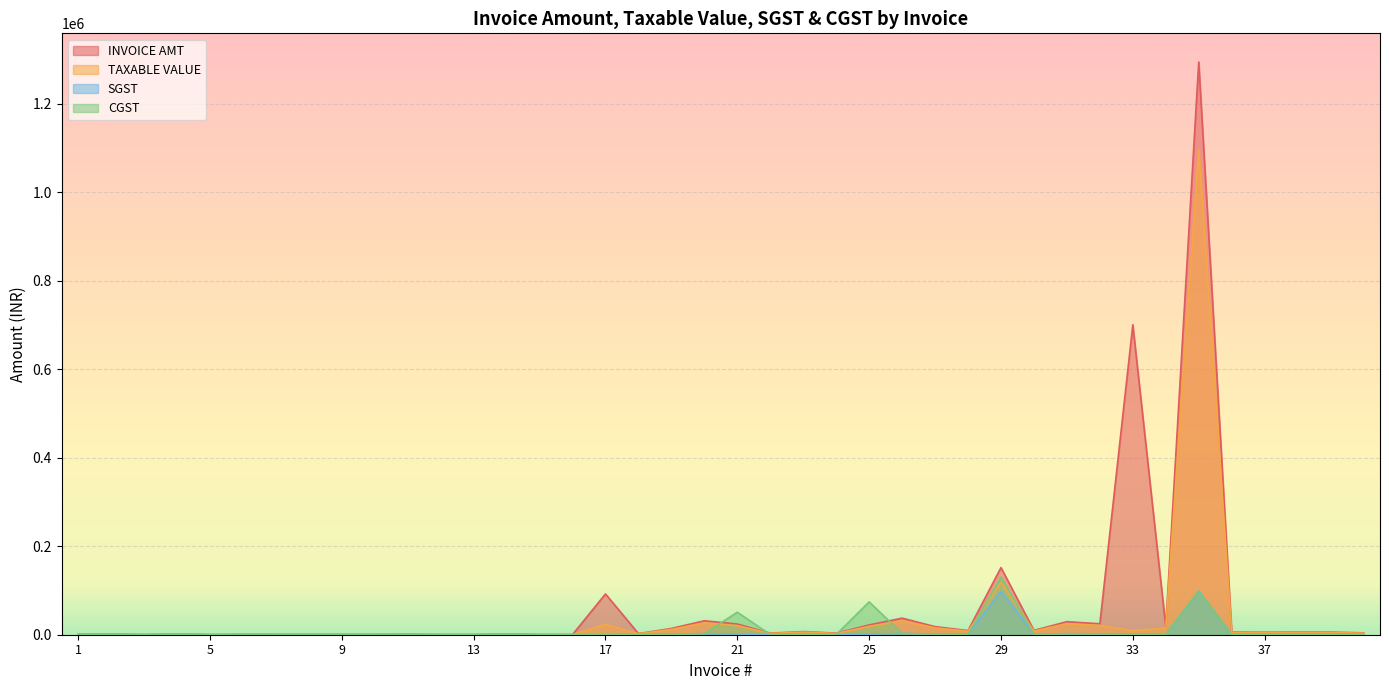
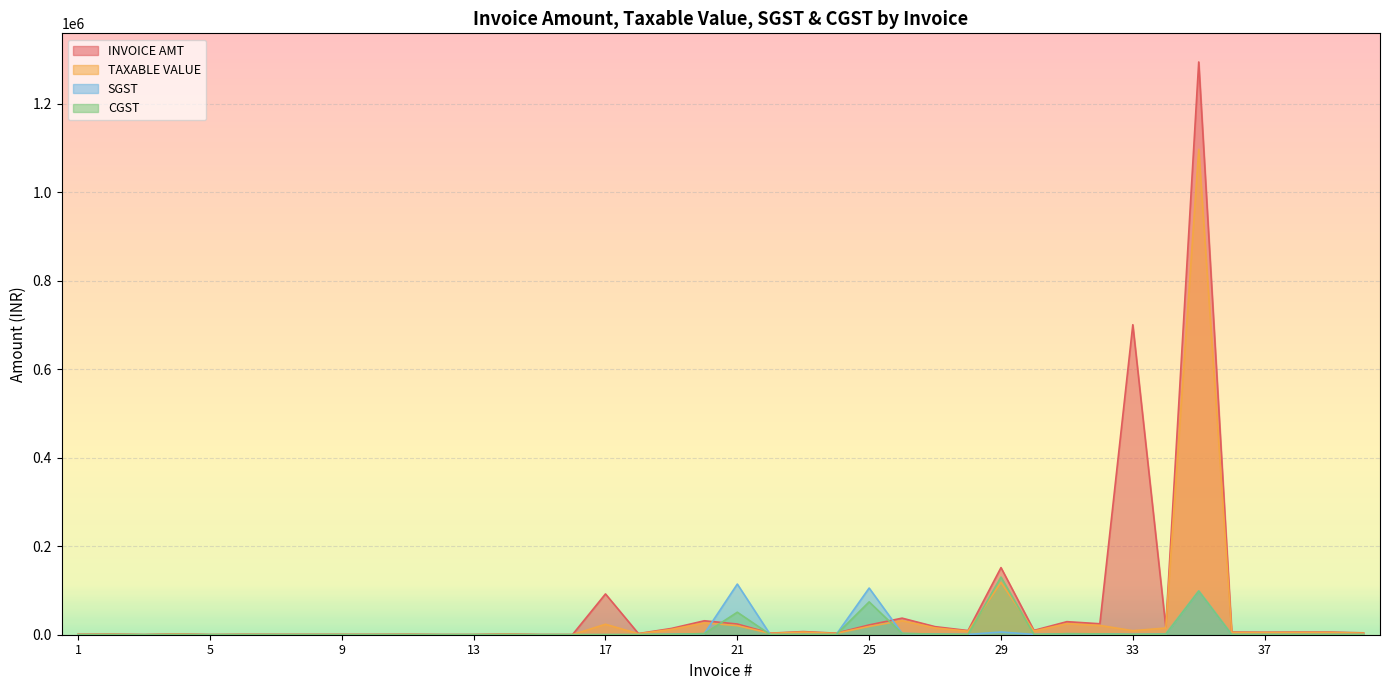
SGST, 21: 0 -> 110000
SGST, 25: 0 -> 110000
SGST, 29: 100000 -> 10000
